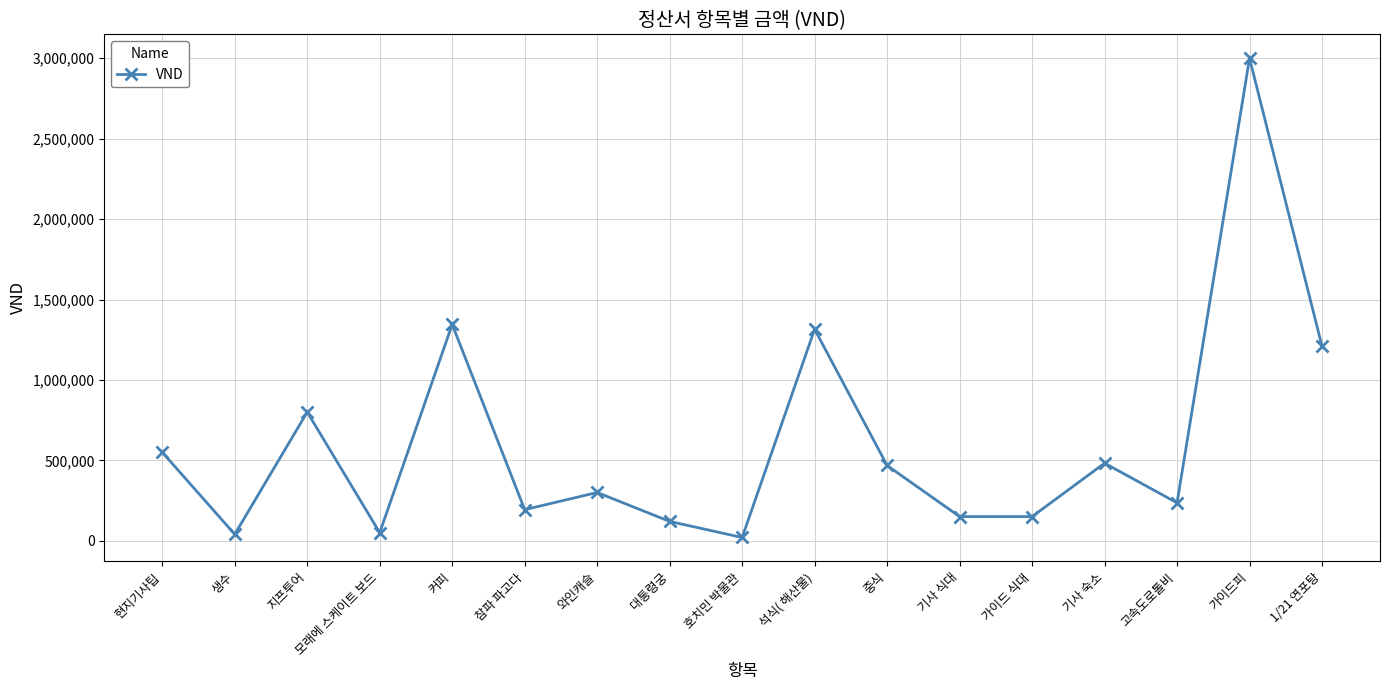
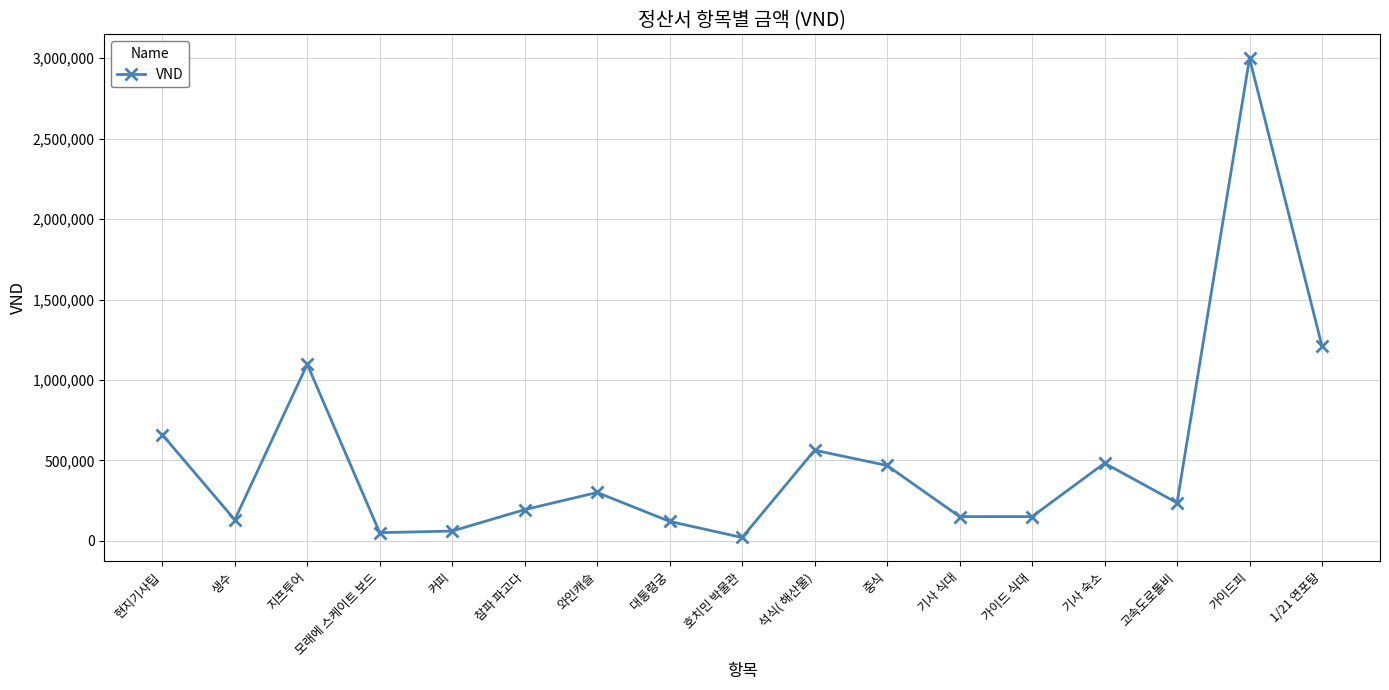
현지기사팁: 550,000 -> 660,000
생수: 40,000 -> 130,000
지프투어: 800,000 -> 1,100,000
커피: 1,340,000 -> 60,000
석식( 해산물): 1,320,000 -> 560,000
